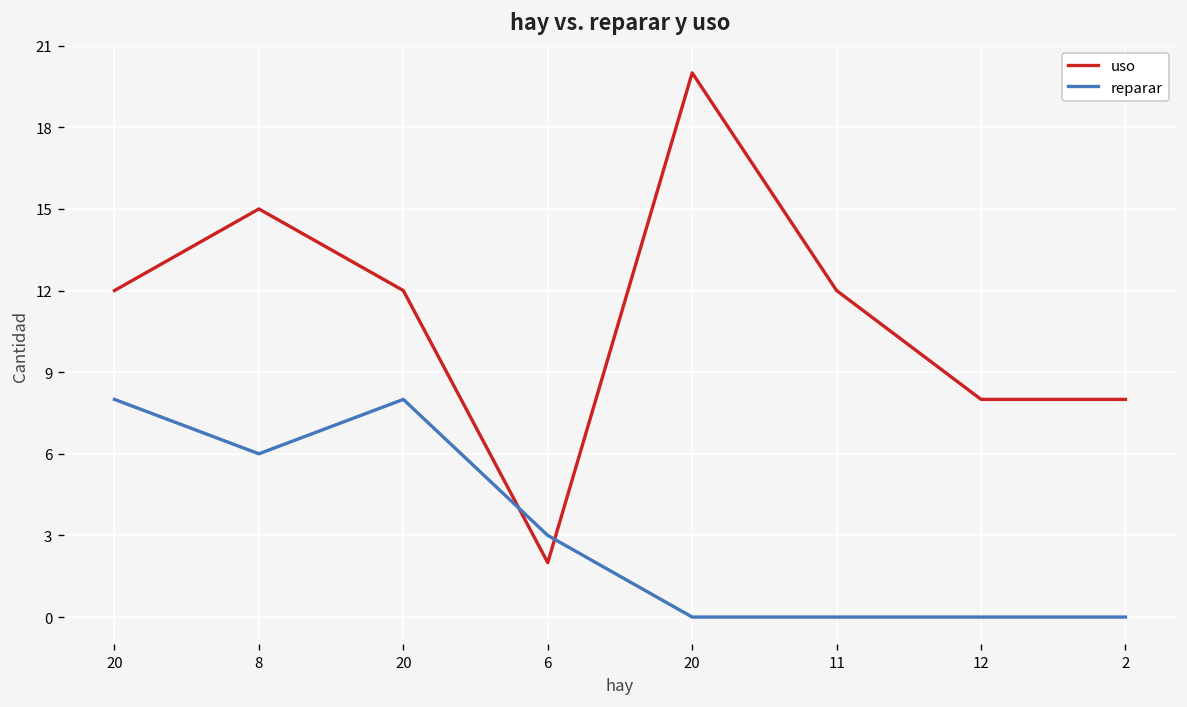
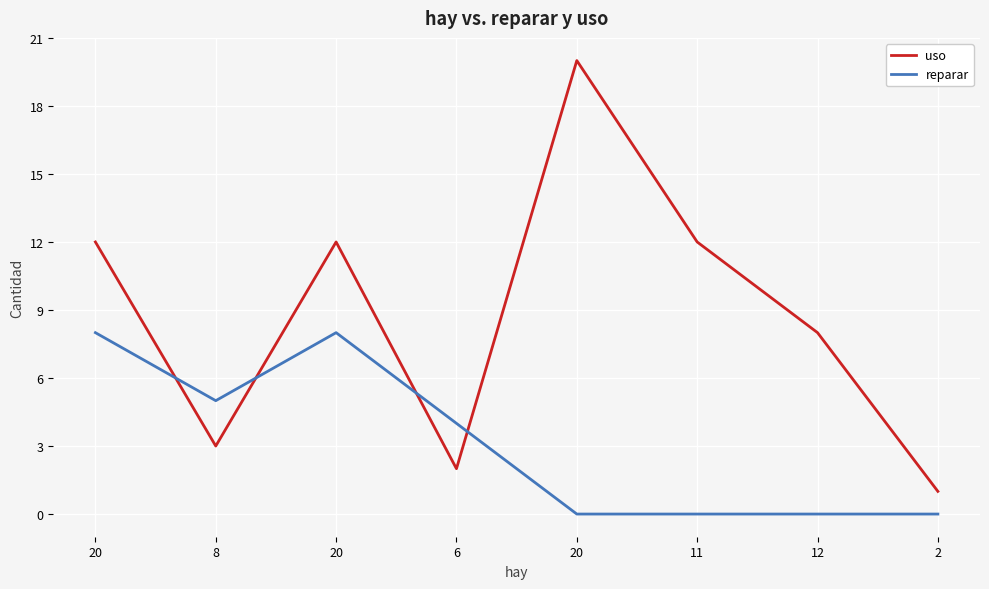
uso, 8: 15 -> 3
reparar, 8: 6 -> 5
reparar, 6: 3 -> 4
uso, 2: 8 -> 1
